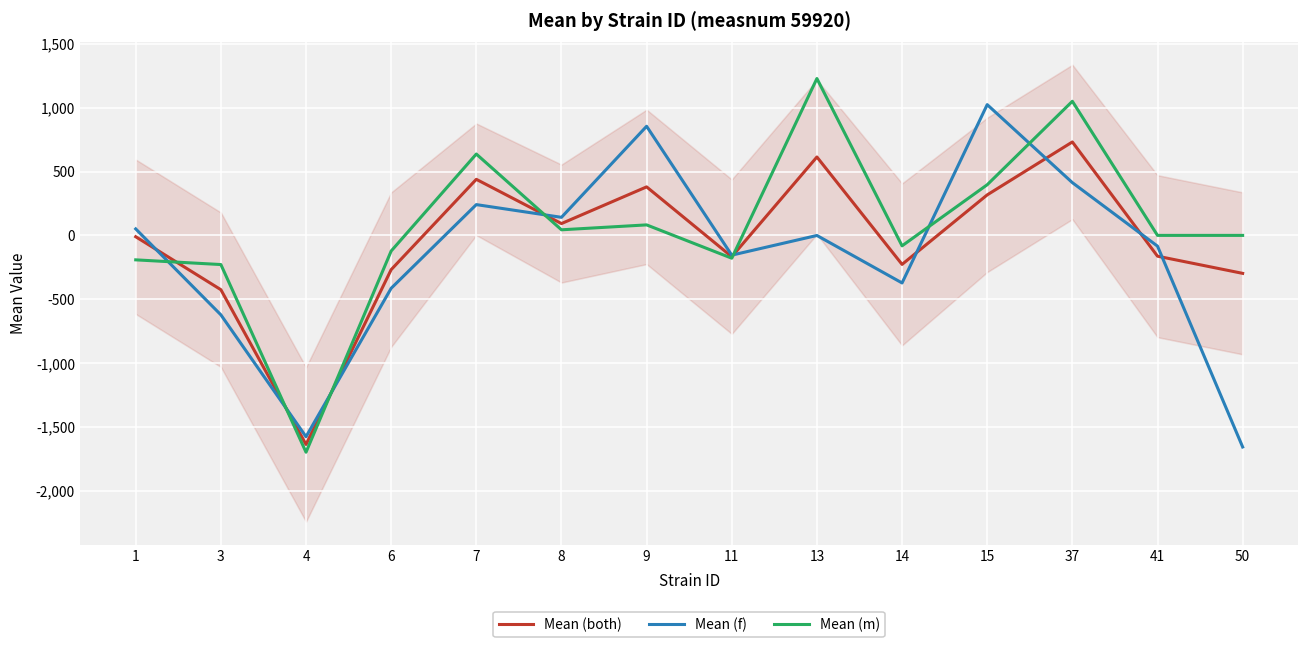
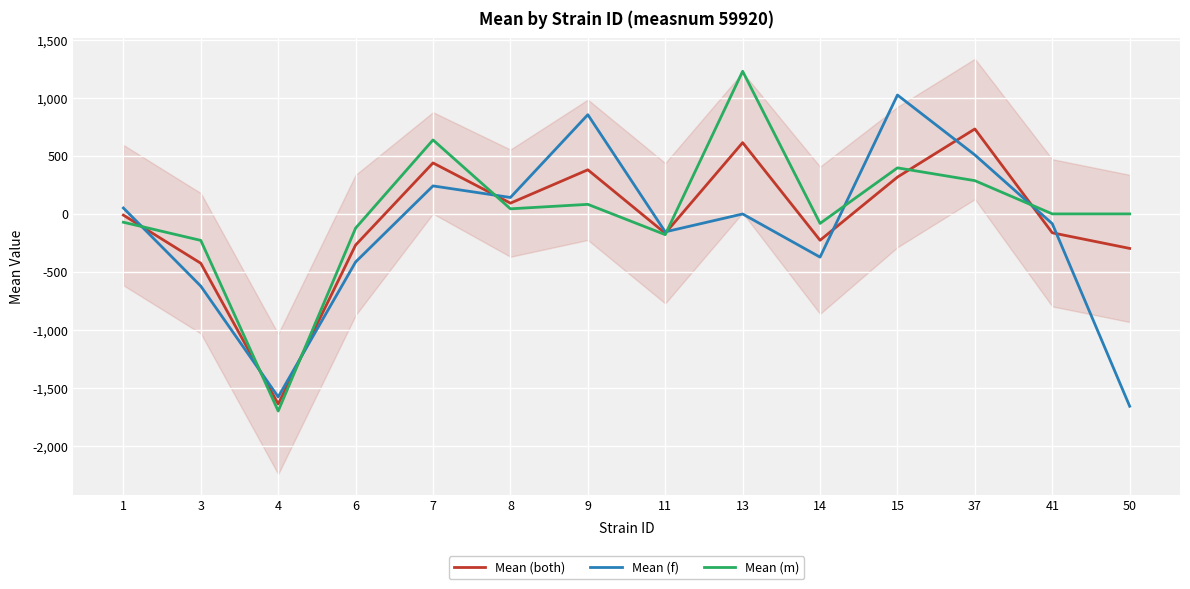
Mean (m), 1: -190 -> -70
Mean (f), 37: 410 -> 510
Mean (m), 37: 1,050 -> 290
